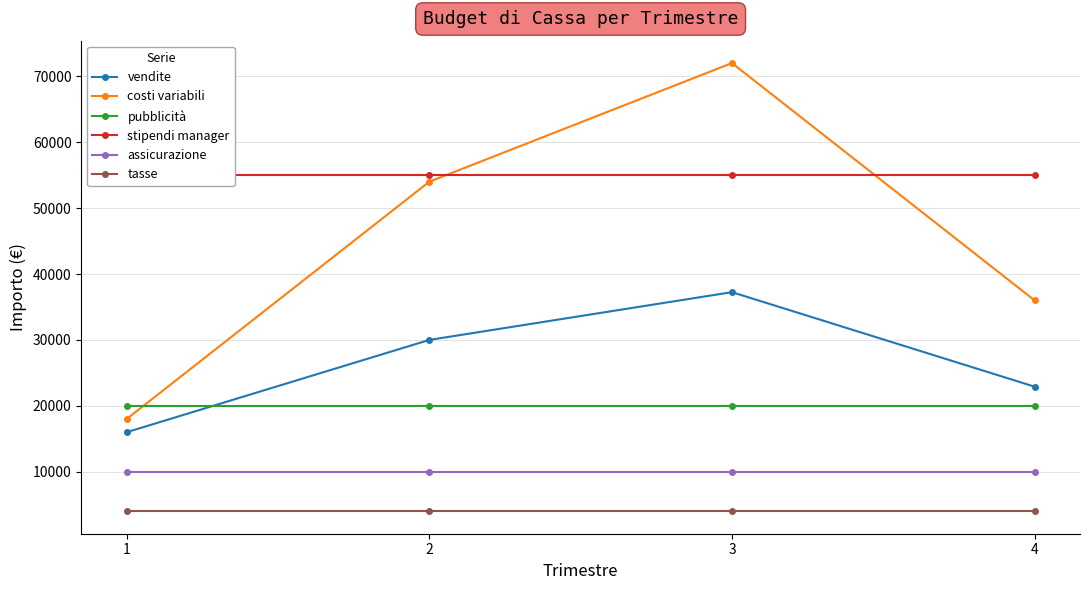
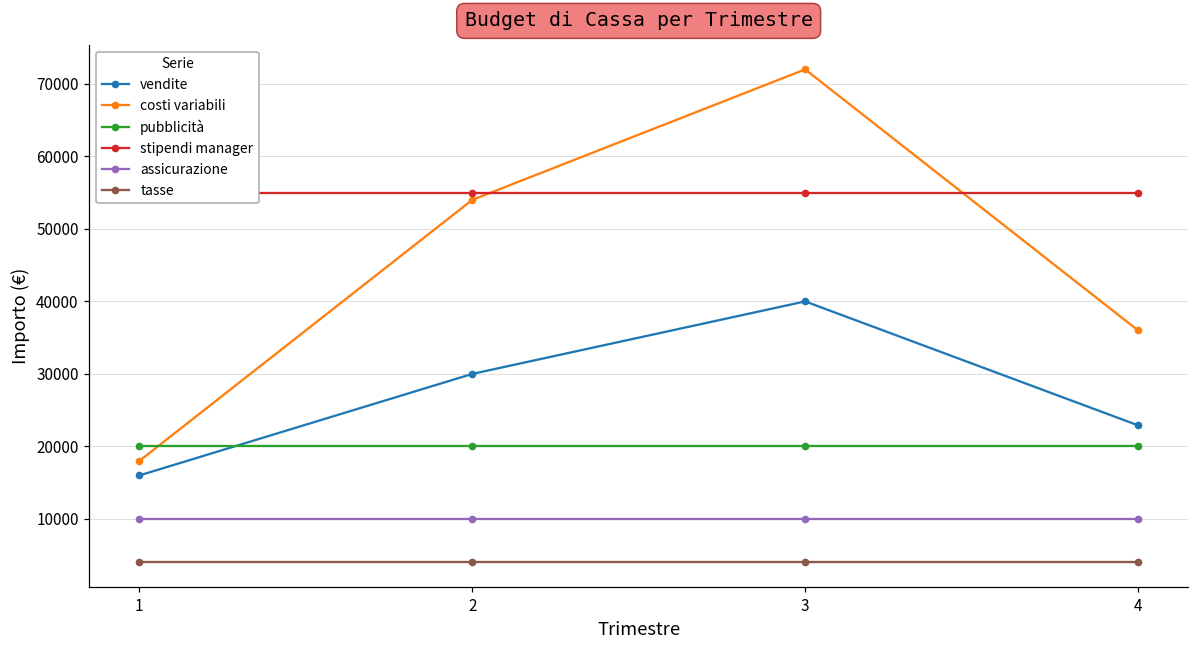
vendite, 3: 37000 -> 40000
